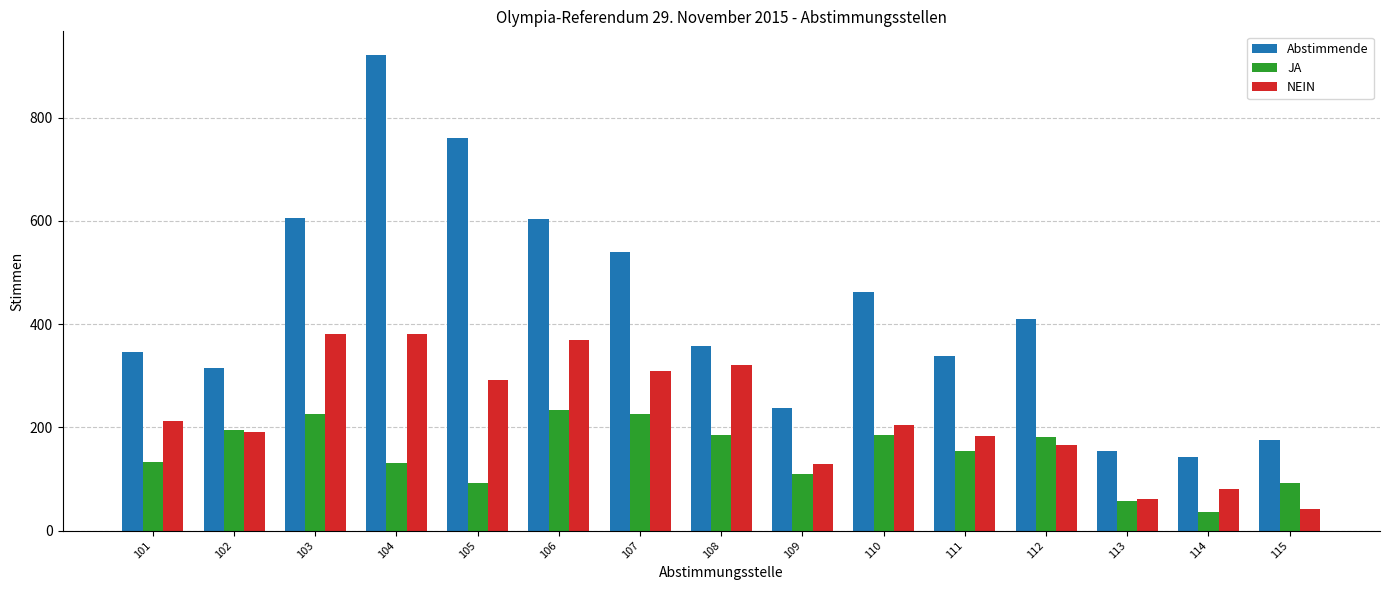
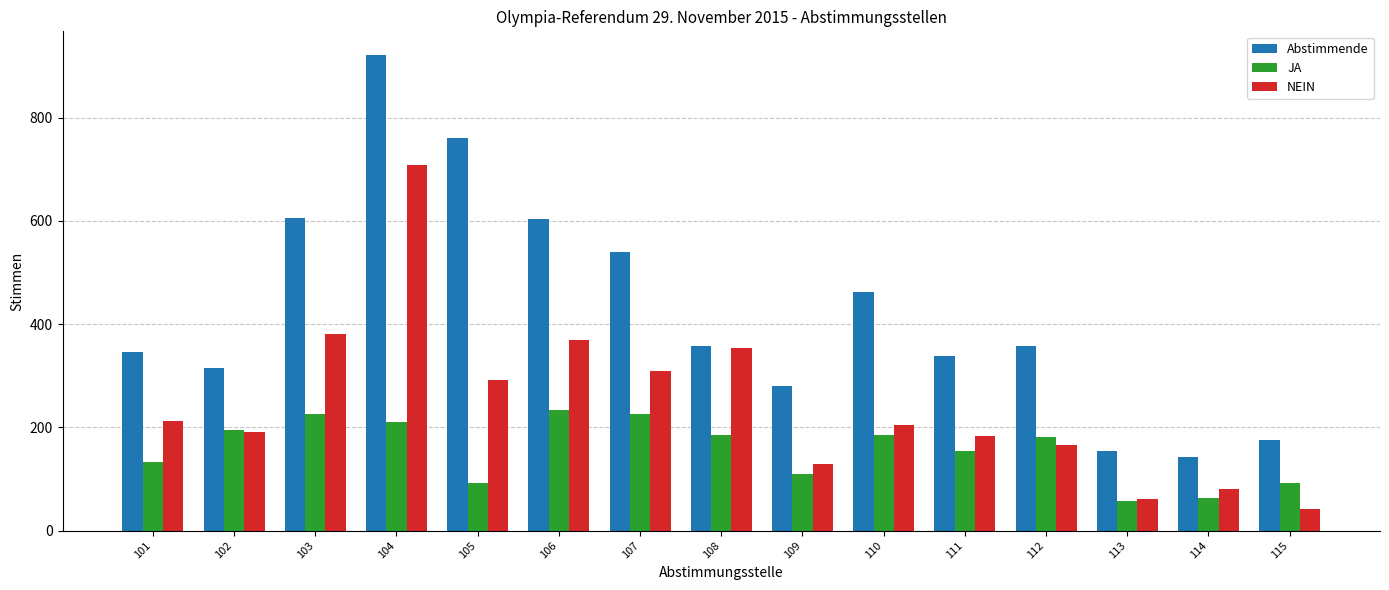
JA, 104: 130 -> 210
NEIN, 104: 380 -> 710
NEIN, 108: 320 -> 350
Abstimmende, 109: 240 -> 280
Abstimmende, 112: 410 -> 360
JA, 114: 40 -> 60
